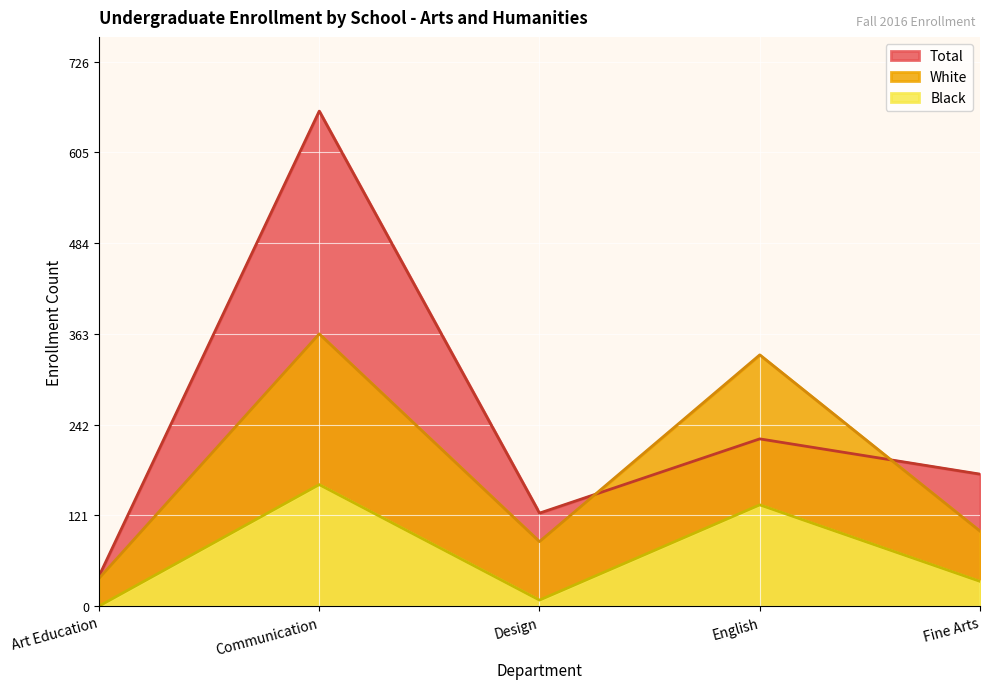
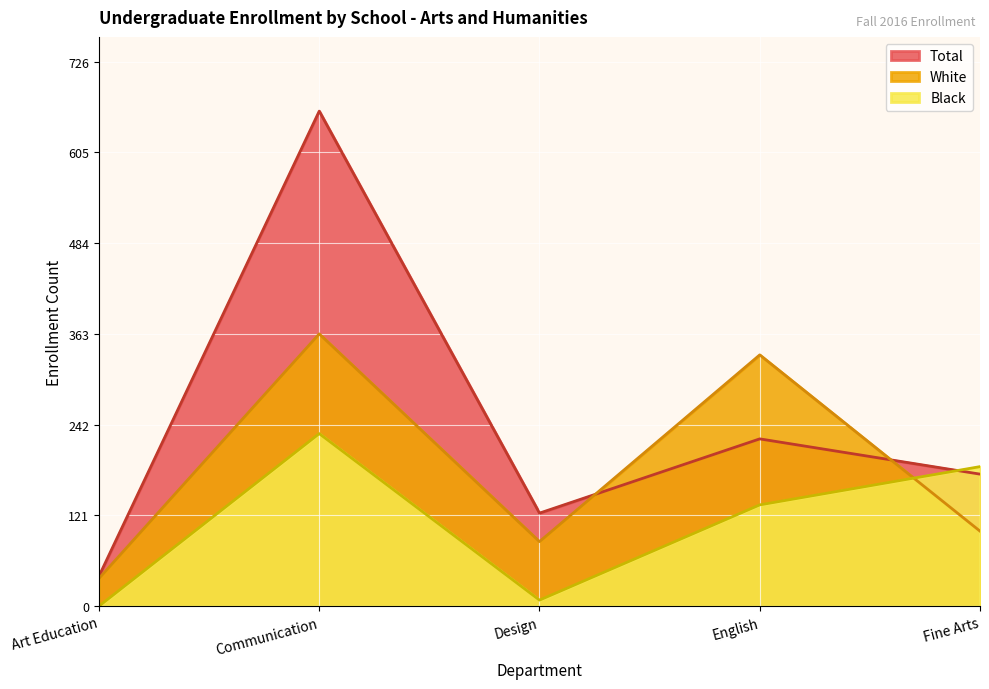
Black, Communication: 160 -> 230
Black, Fine Arts: 30 -> 190
